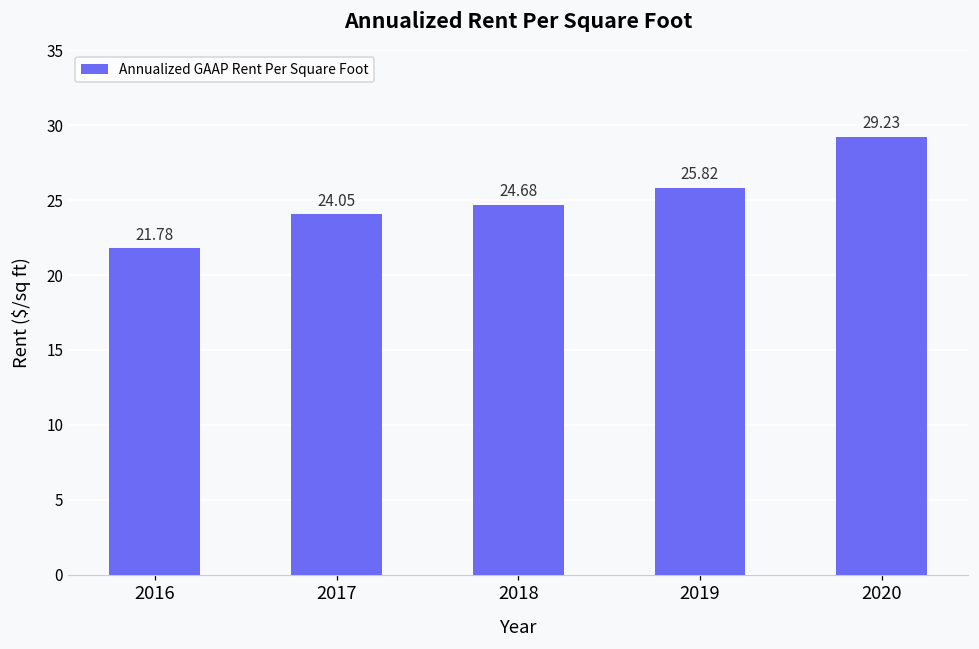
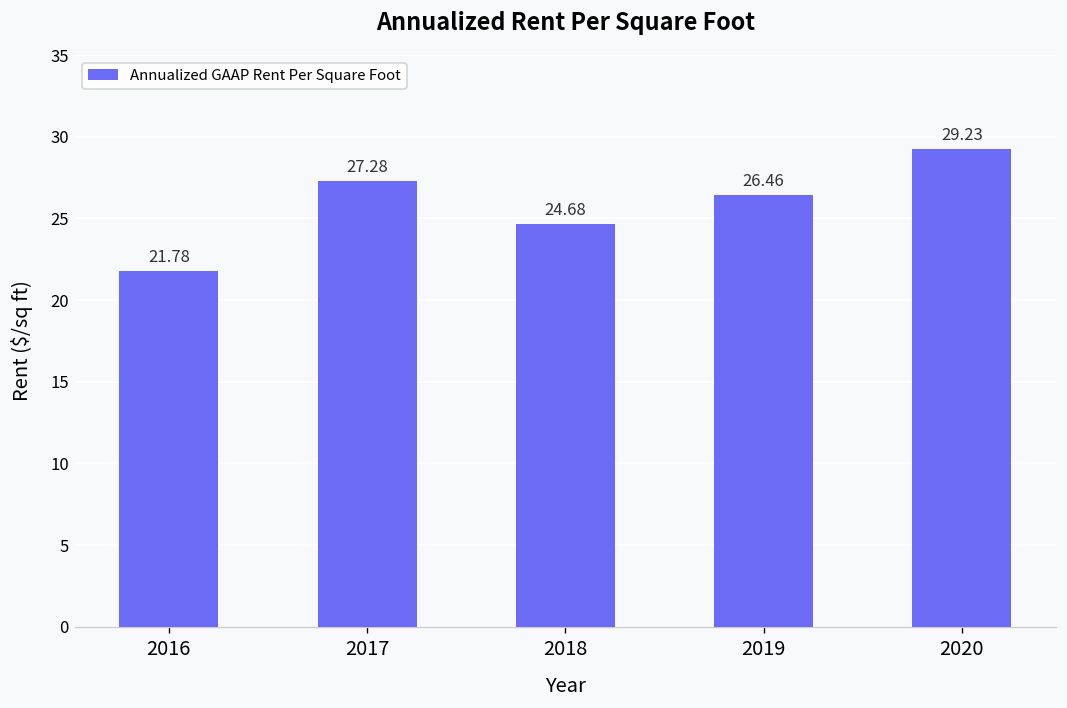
2017: 24.05 -> 27.28
2019: 25.82 -> 26.46
